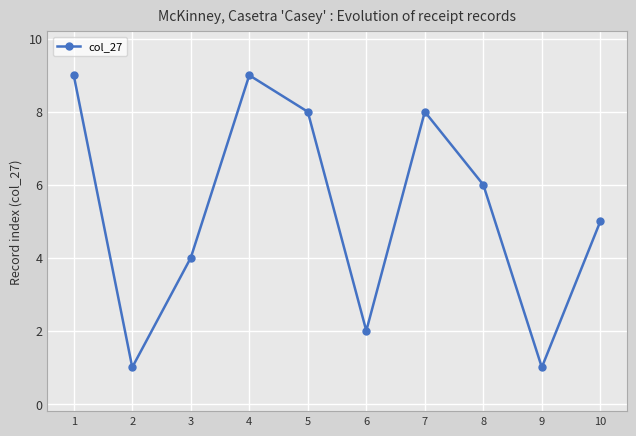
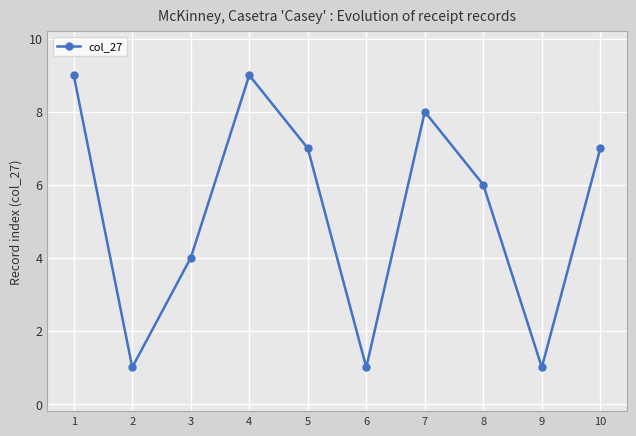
5: 8 -> 7
6: 2 -> 1
10: 5 -> 7
